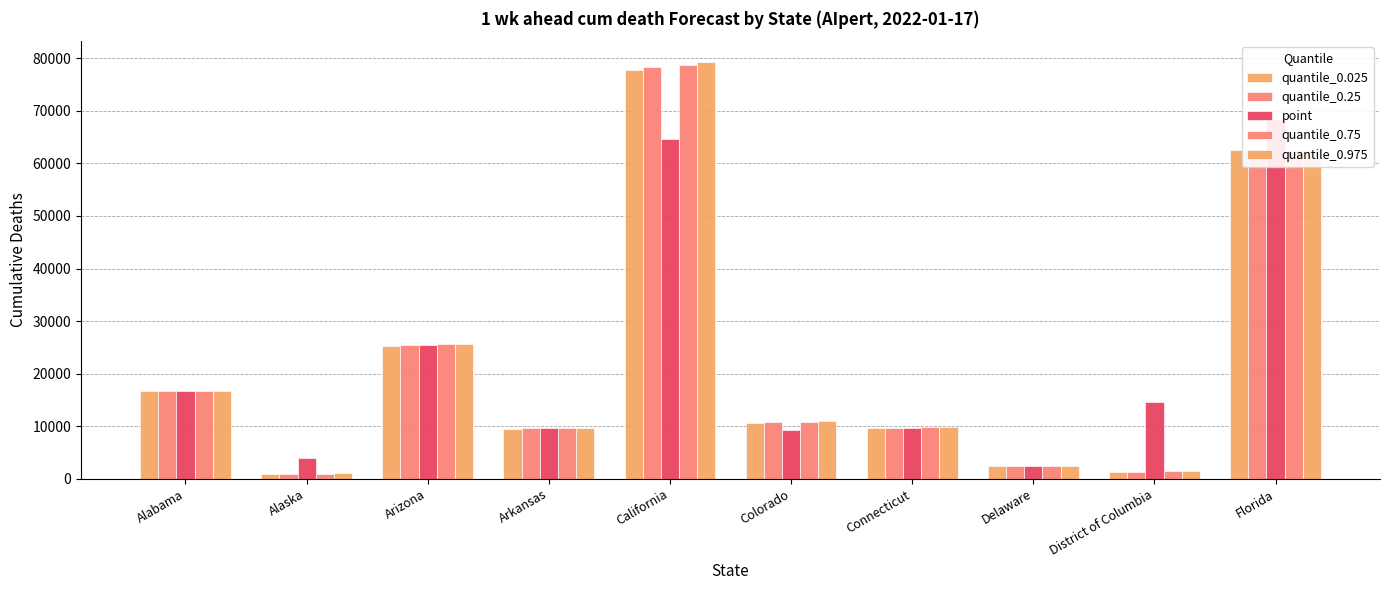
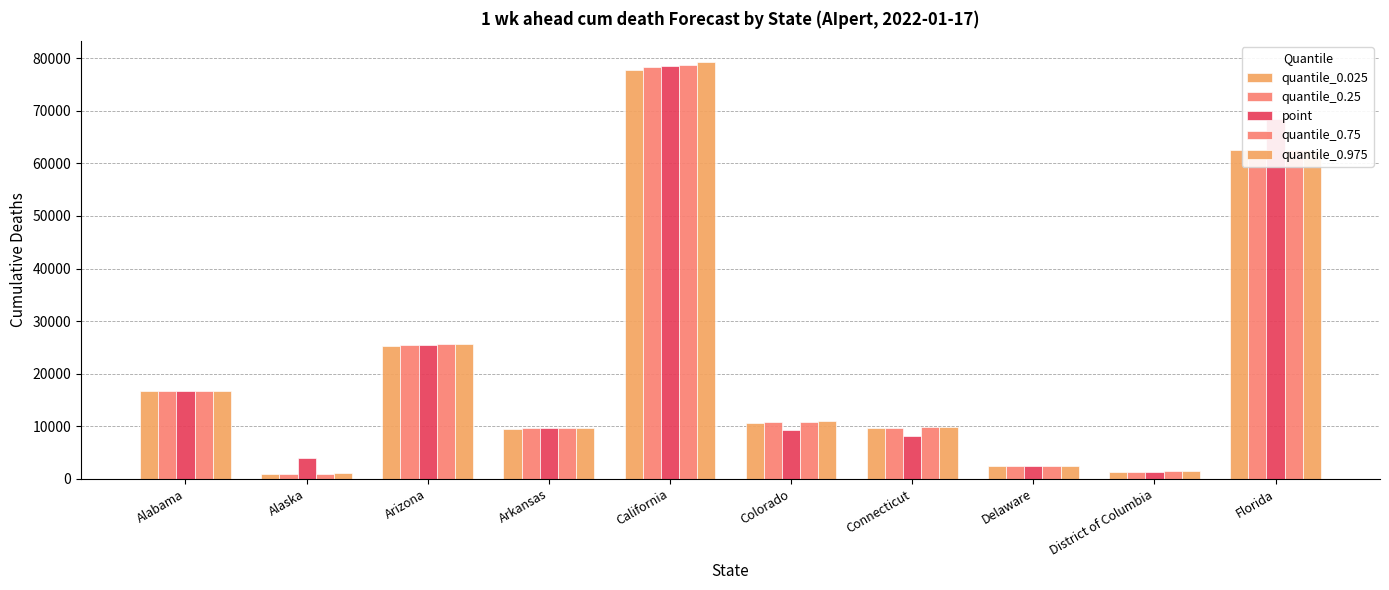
point, California: 65000 -> 78000
point, Connecticut: 10000 -> 8000
point, District of Columbia: 15000 -> 1000
